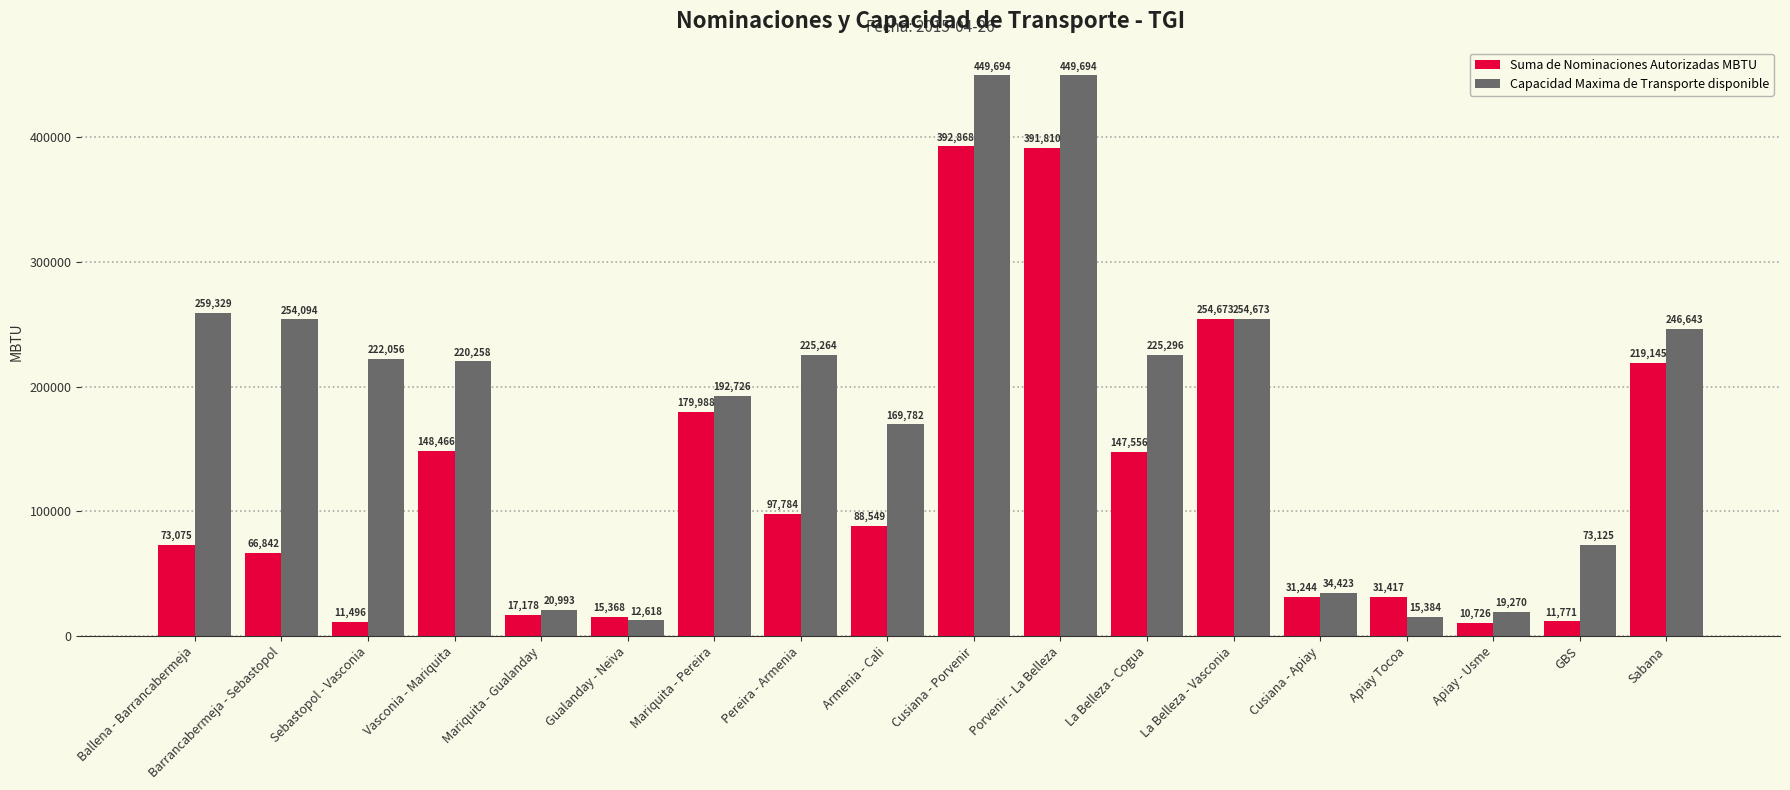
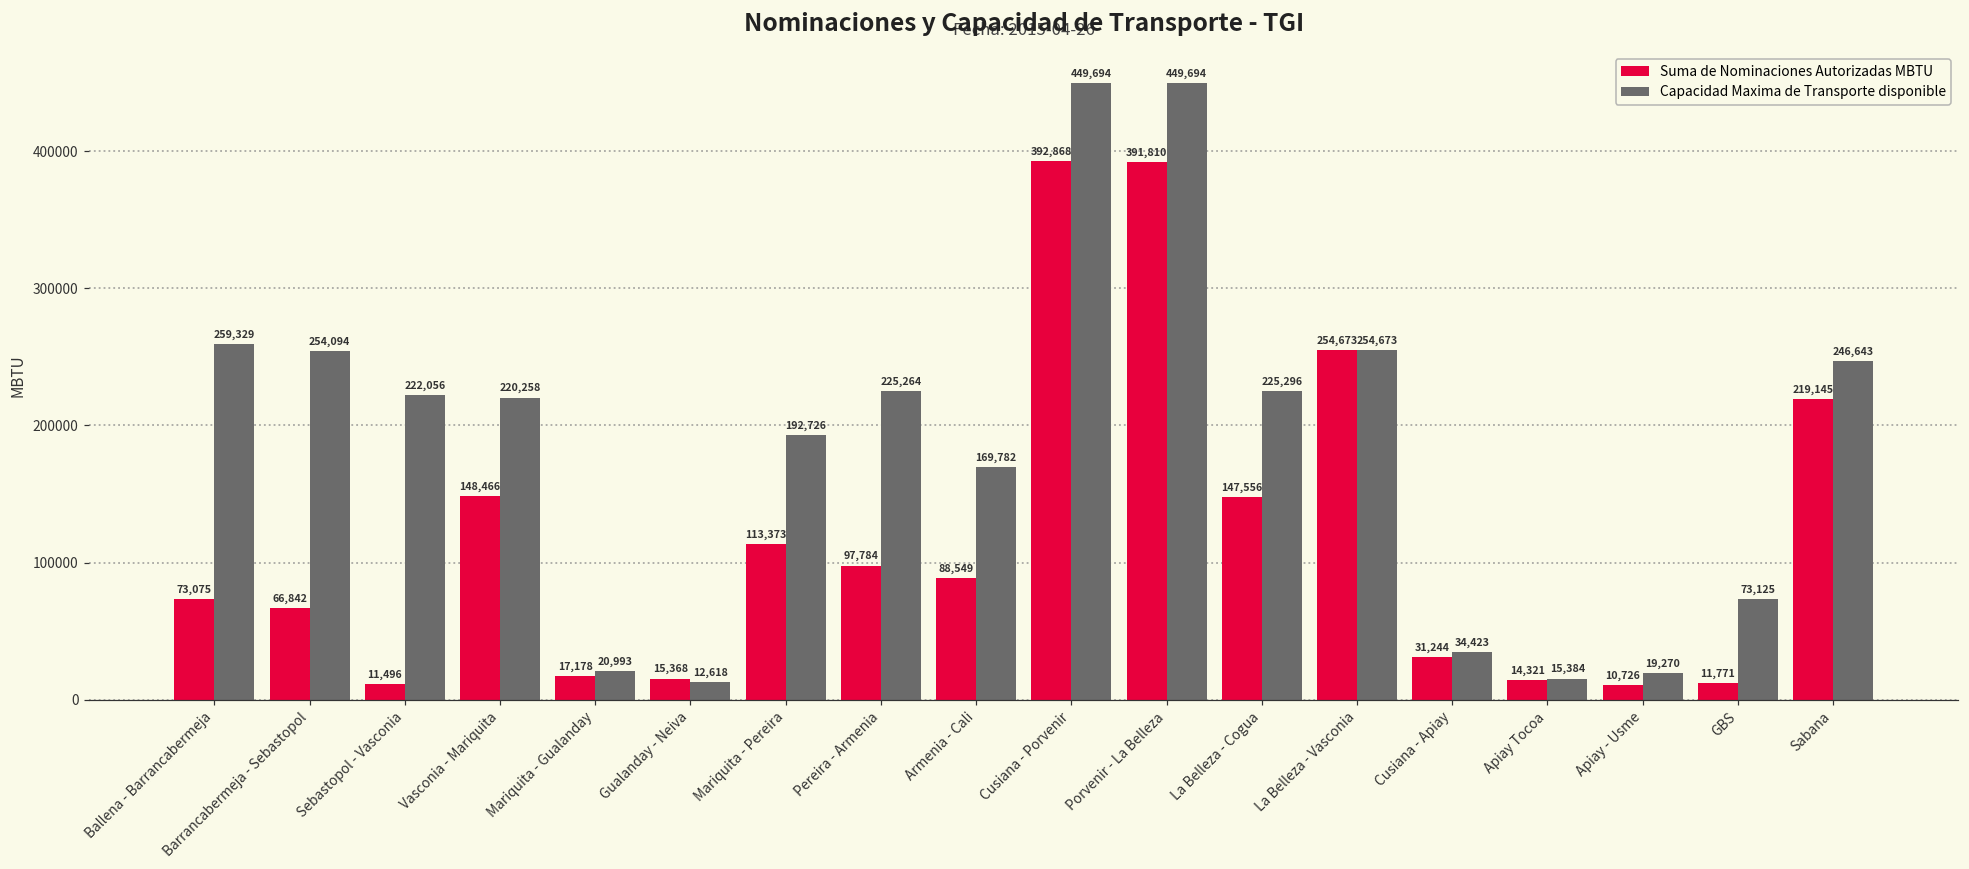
Suma de Nominaciones Autorizadas MBTU, Mariquita - Pereira: 179,988 -> 113,373
Suma de Nominaciones Autorizadas MBTU, Apiay Tocoa: 31,417 -> 14,321
